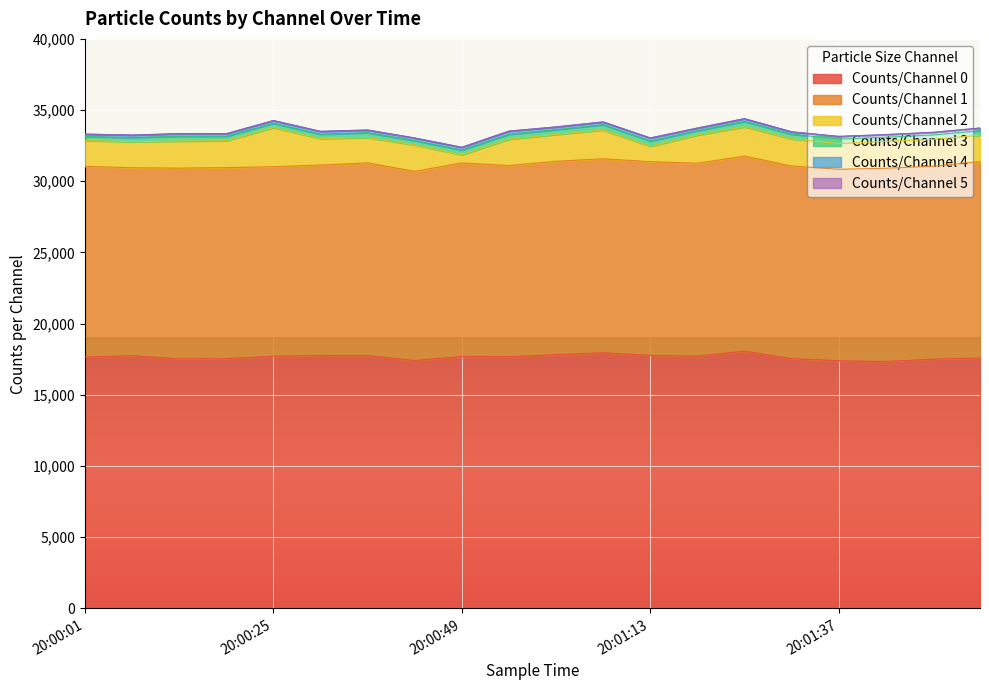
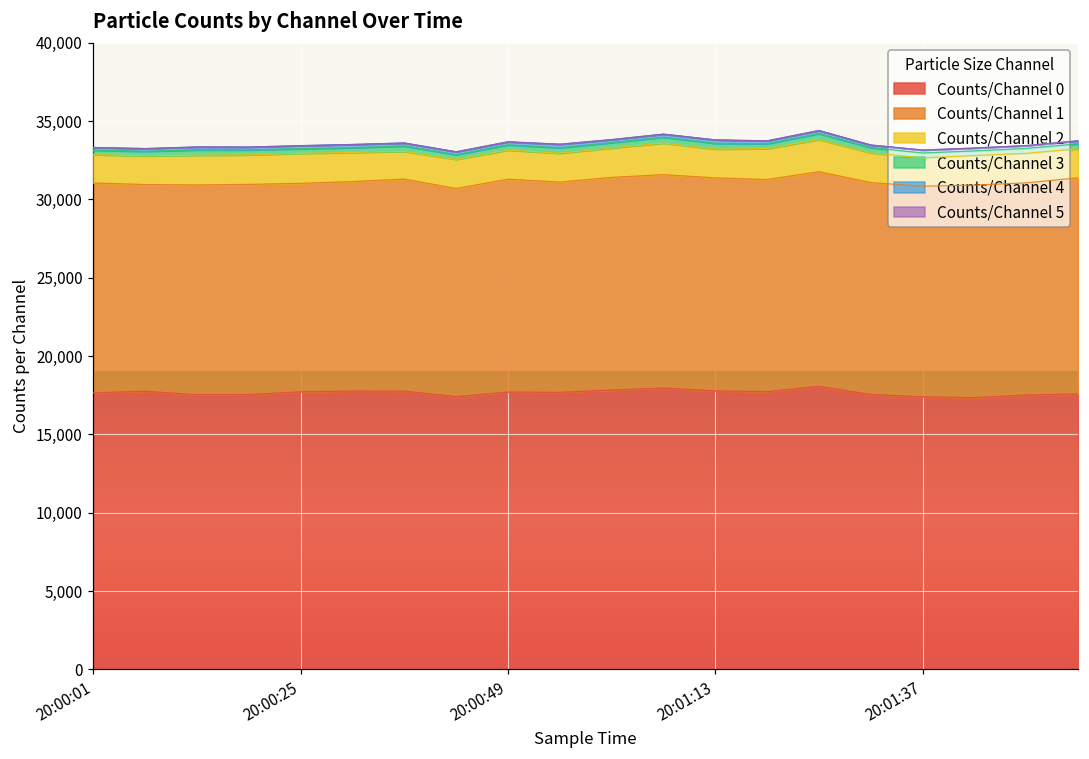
Counts/Channel 2, 20:00:25: 2,700 -> 1,900
Counts/Channel 2, 20:00:49: 600 -> 1,900
Counts/Channel 2, 20:01:13: 1,100 -> 1,800
